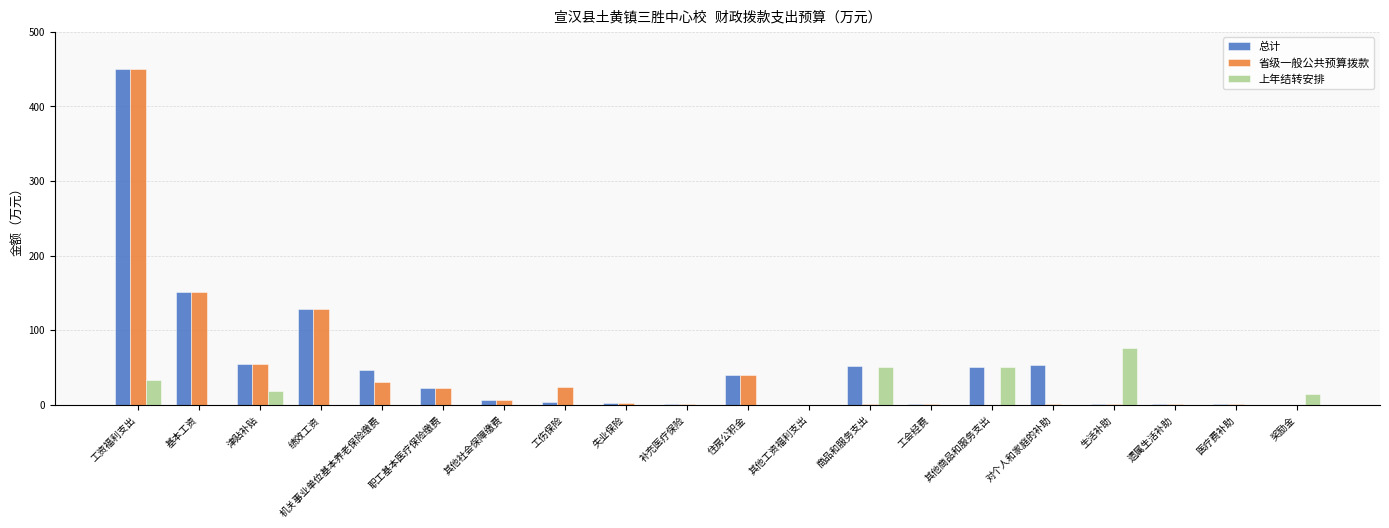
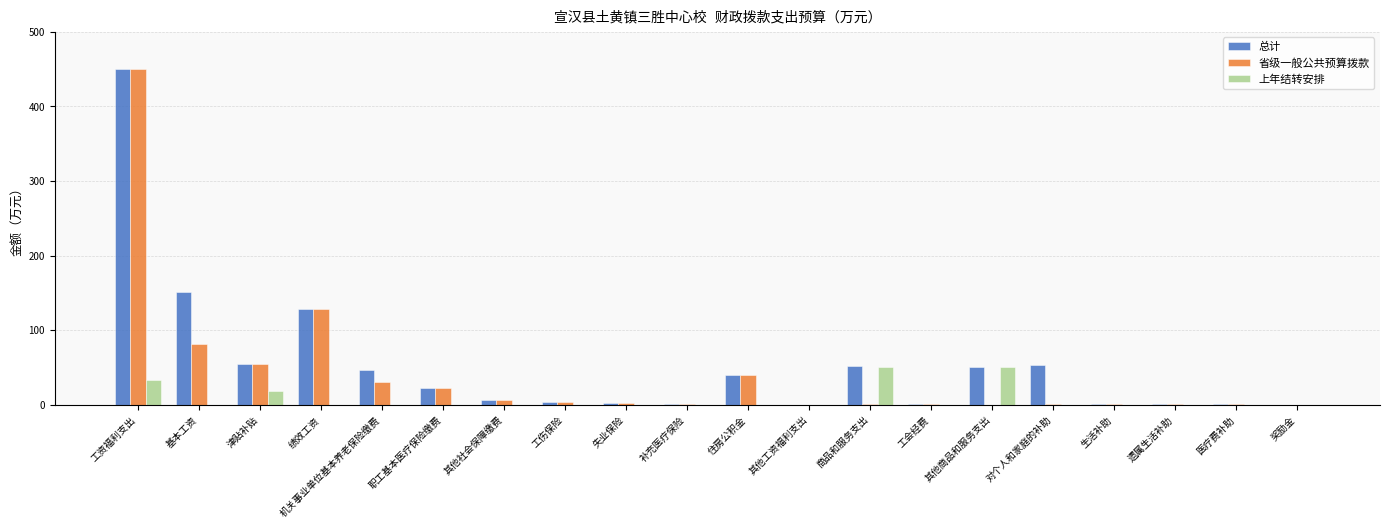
省级一般公共预算拨款, 基本工资: 150 -> 80
省级一般公共预算拨款, 工伤保险: 20 -> 0
上年结转安排, 生活补助: 80 -> 0
上年结转安排, 奖励金: 10 -> 0
